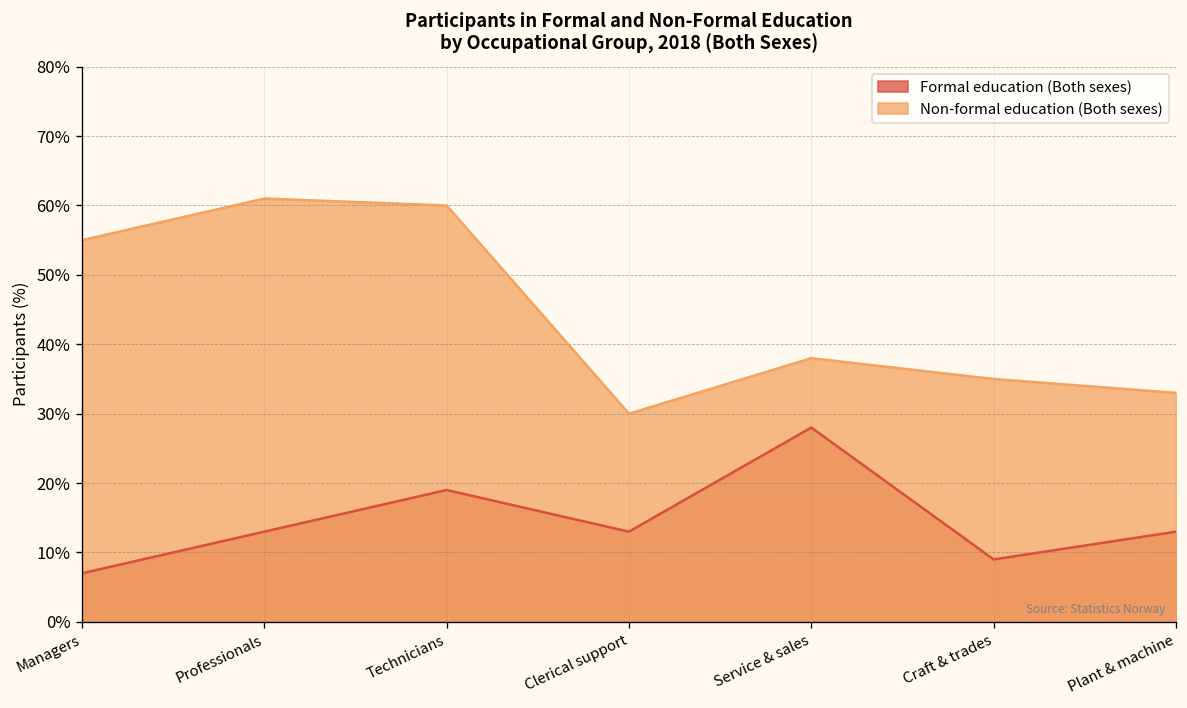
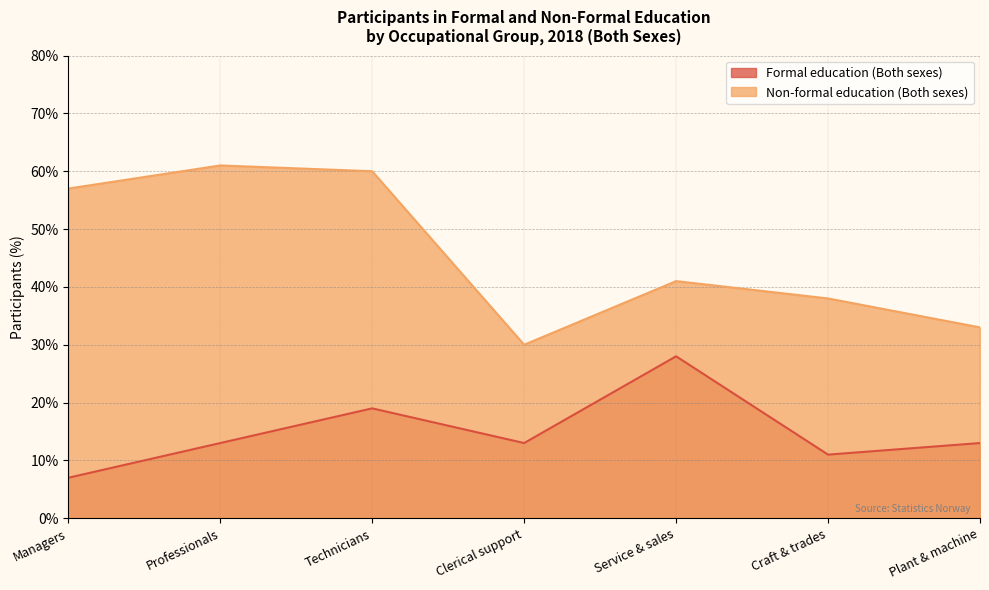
Non-formal education (Both sexes), Managers: 55% -> 57%
Non-formal education (Both sexes), Service & sales: 38% -> 41%
Formal education (Both sexes), Craft & trades: 9% -> 11%
Non-formal education (Both sexes), Craft & trades: 35% -> 38%
